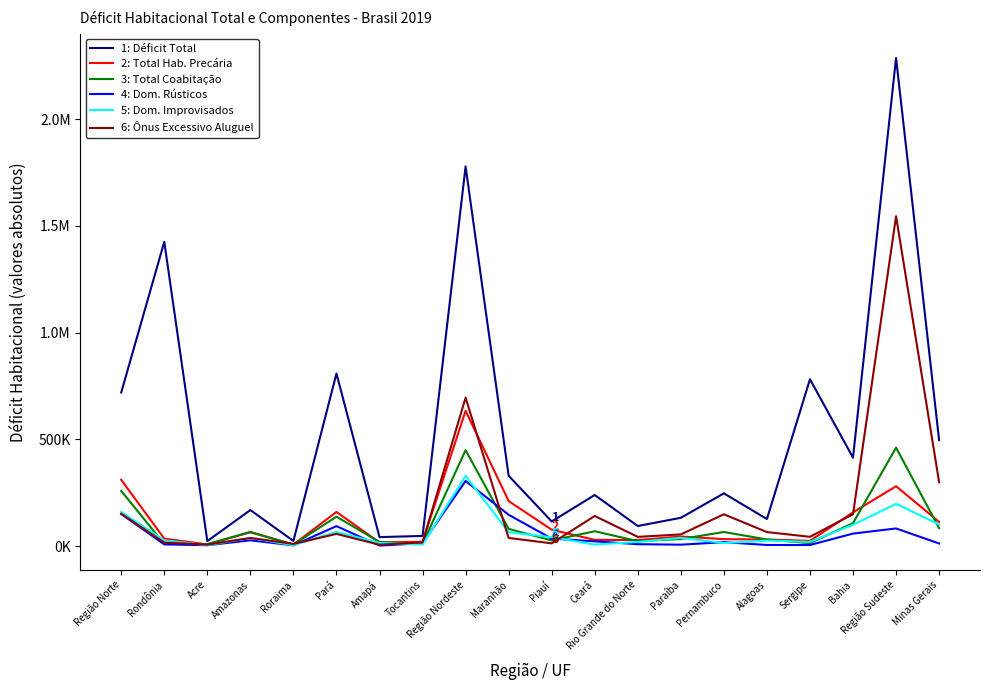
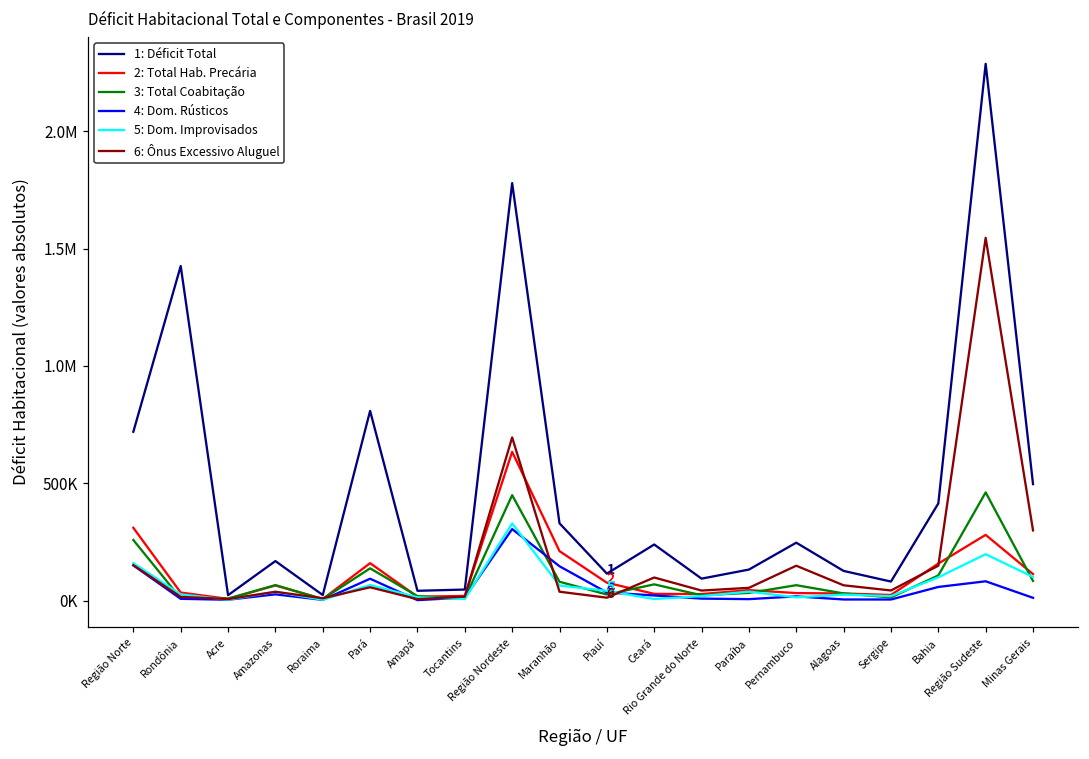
6: Ônus Excessivo Aluguel, Ceará: 140000 -> 100000
1: Déficit Total, Sergipe: 780000 -> 80000
